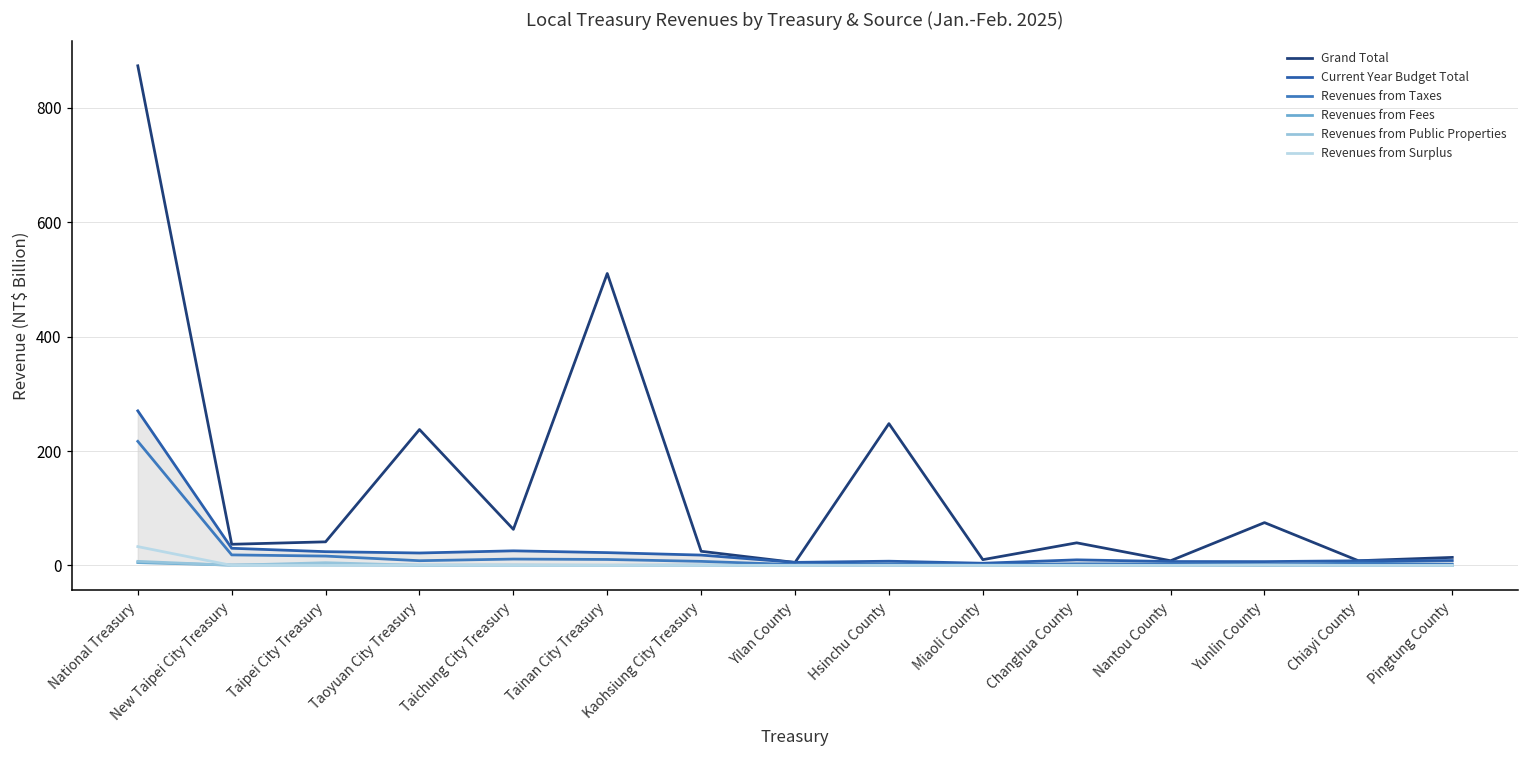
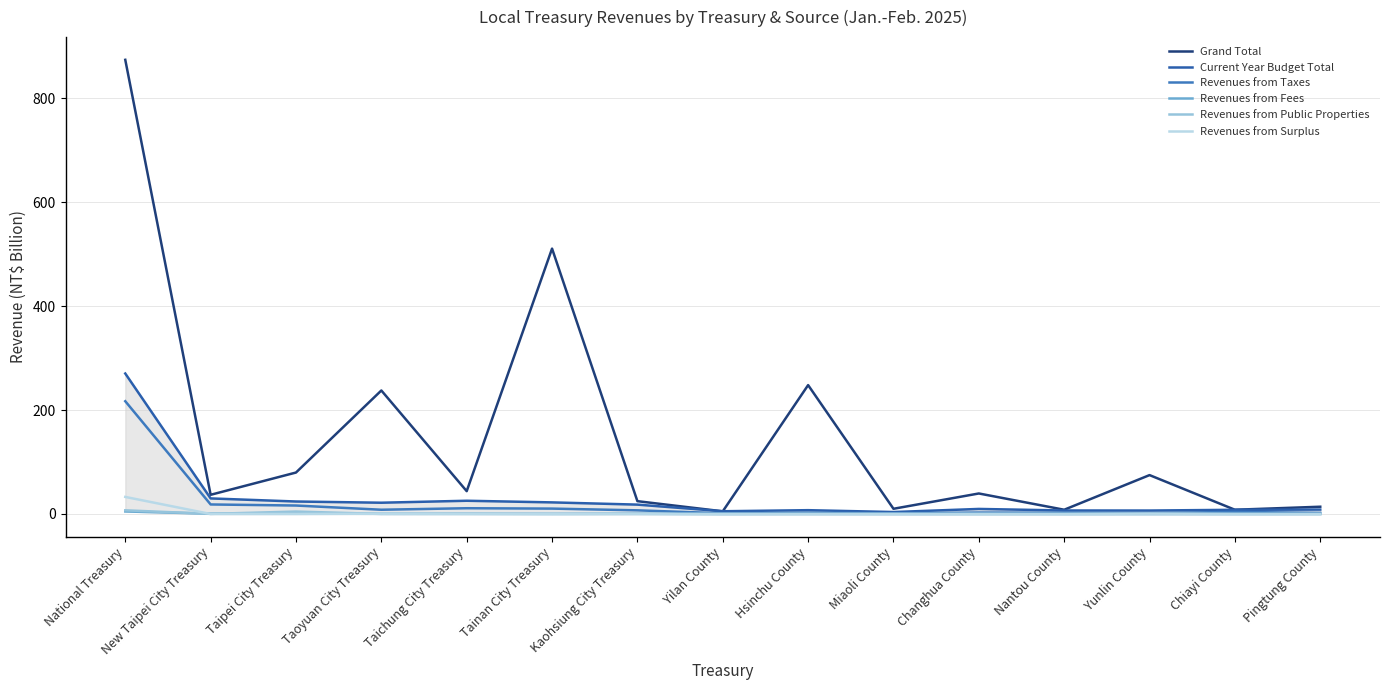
Grand Total, Taipei City Treasury: 40 -> 80
Grand Total, Taichung City Treasury: 60 -> 40
